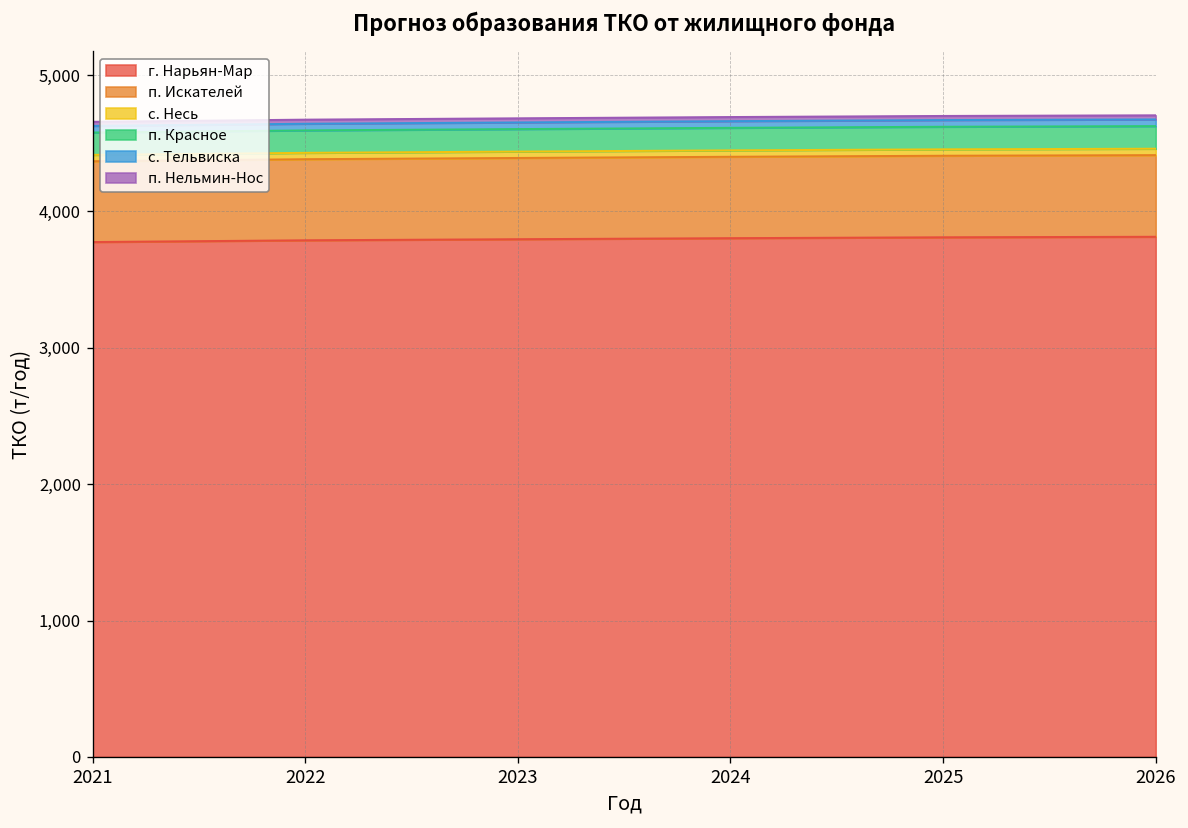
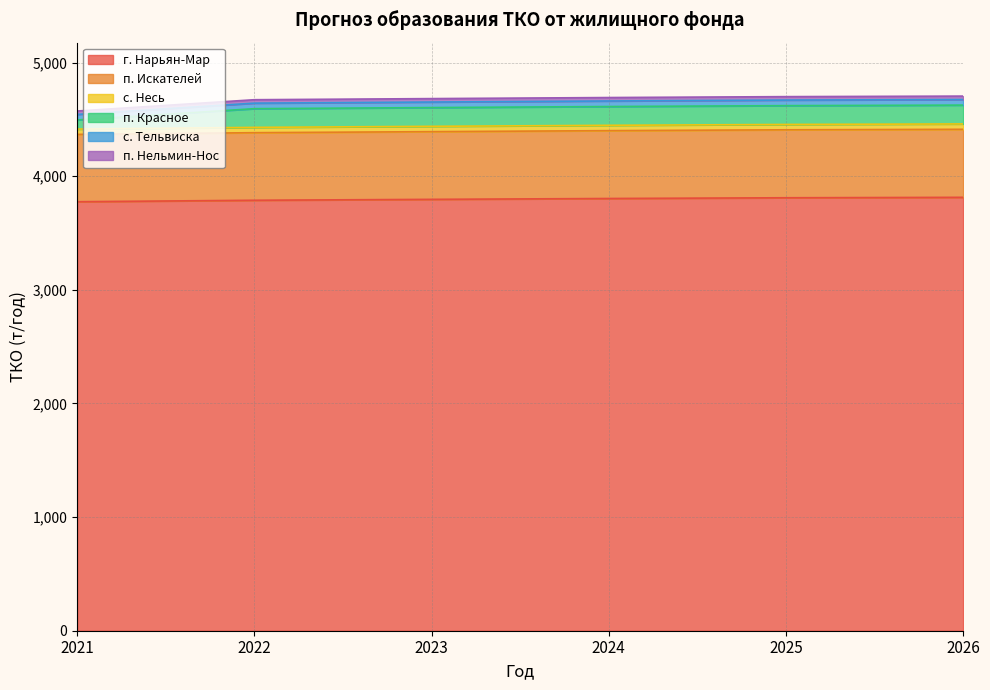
п. Красное, 2021: 160 -> 80
